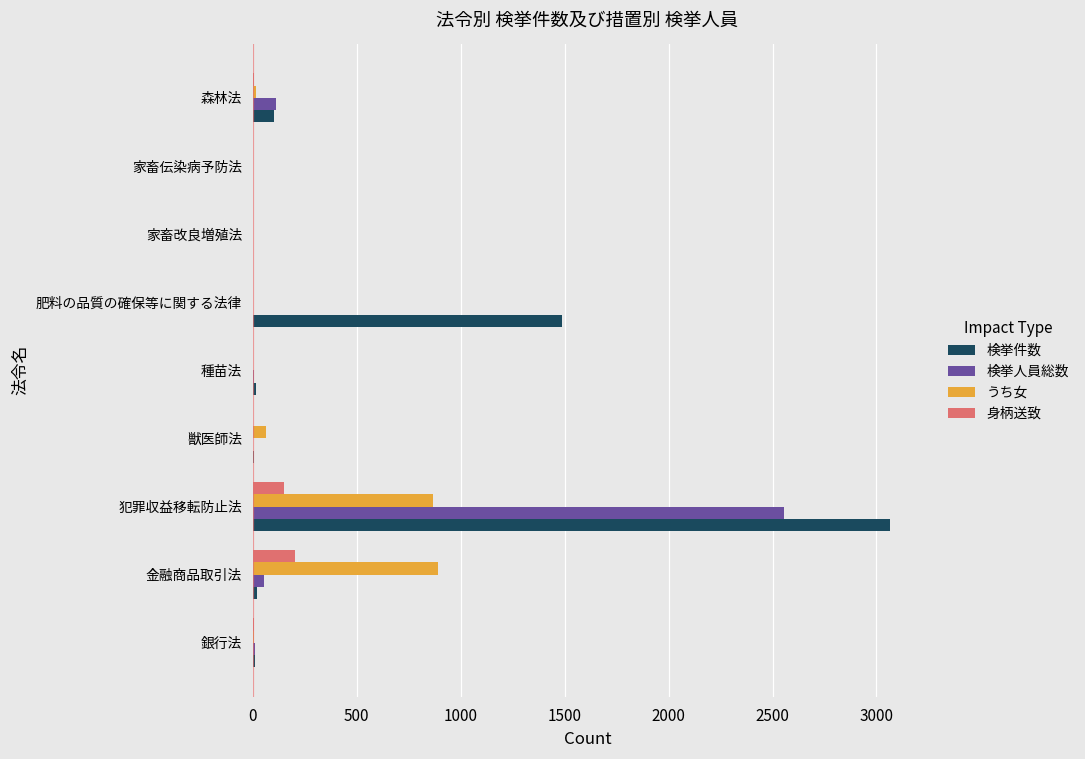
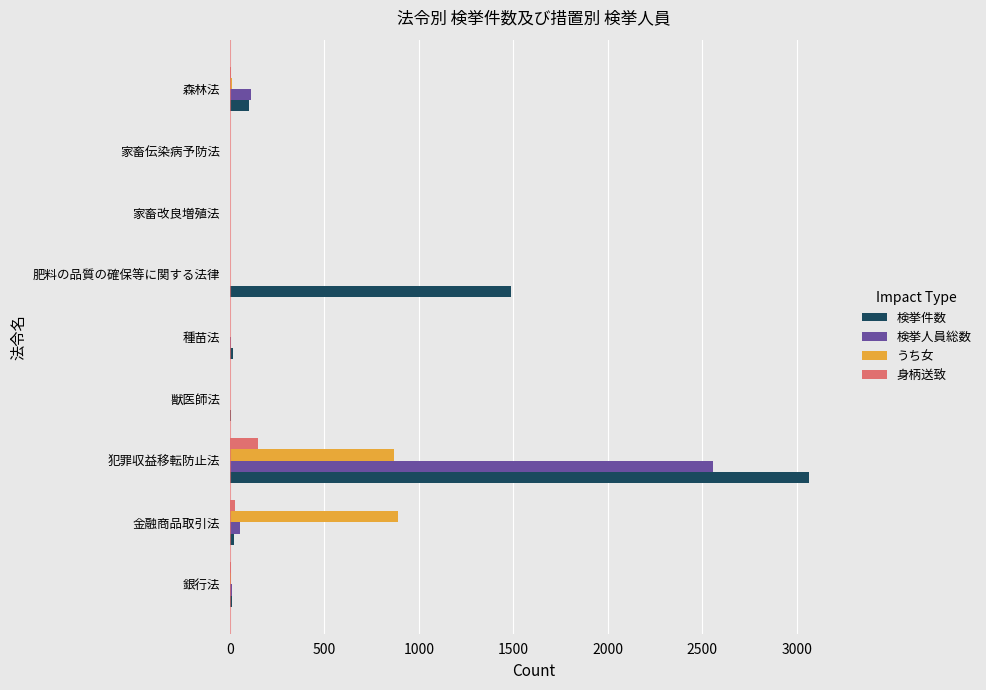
うち女, 獣医師法: 60 -> 0
身柄送致, 金融商品取引法: 200 -> 30
